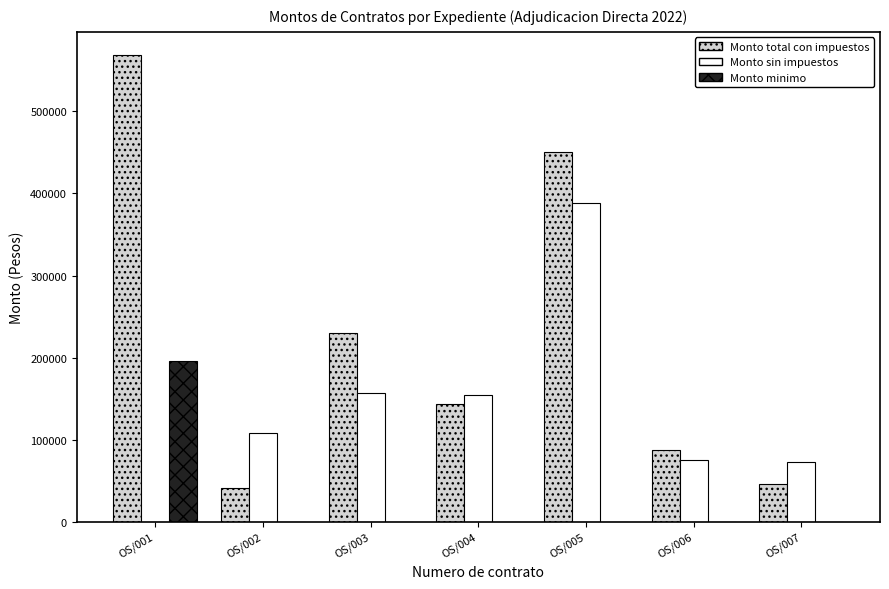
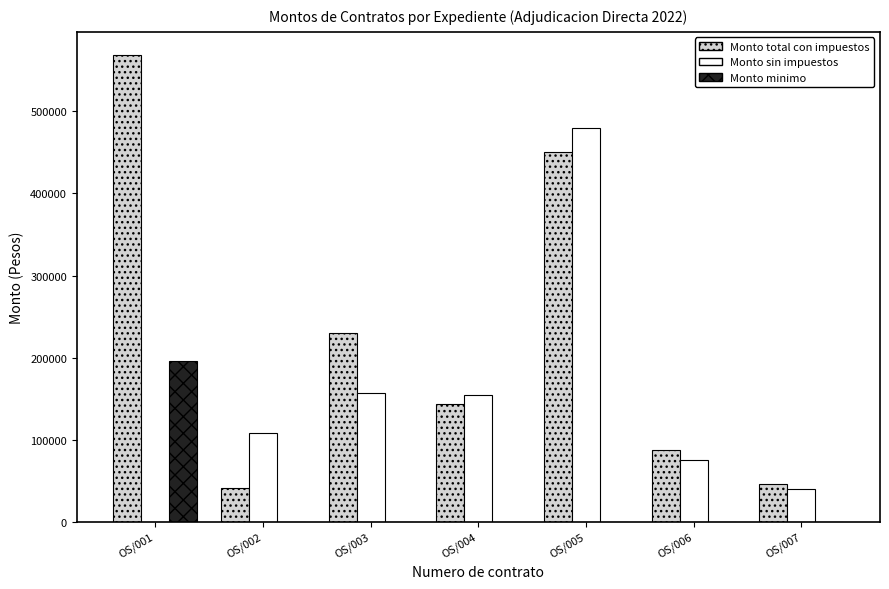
Monto sin impuestos, OS/005: 390000 -> 480000
Monto sin impuestos, OS/007: 70000 -> 40000
